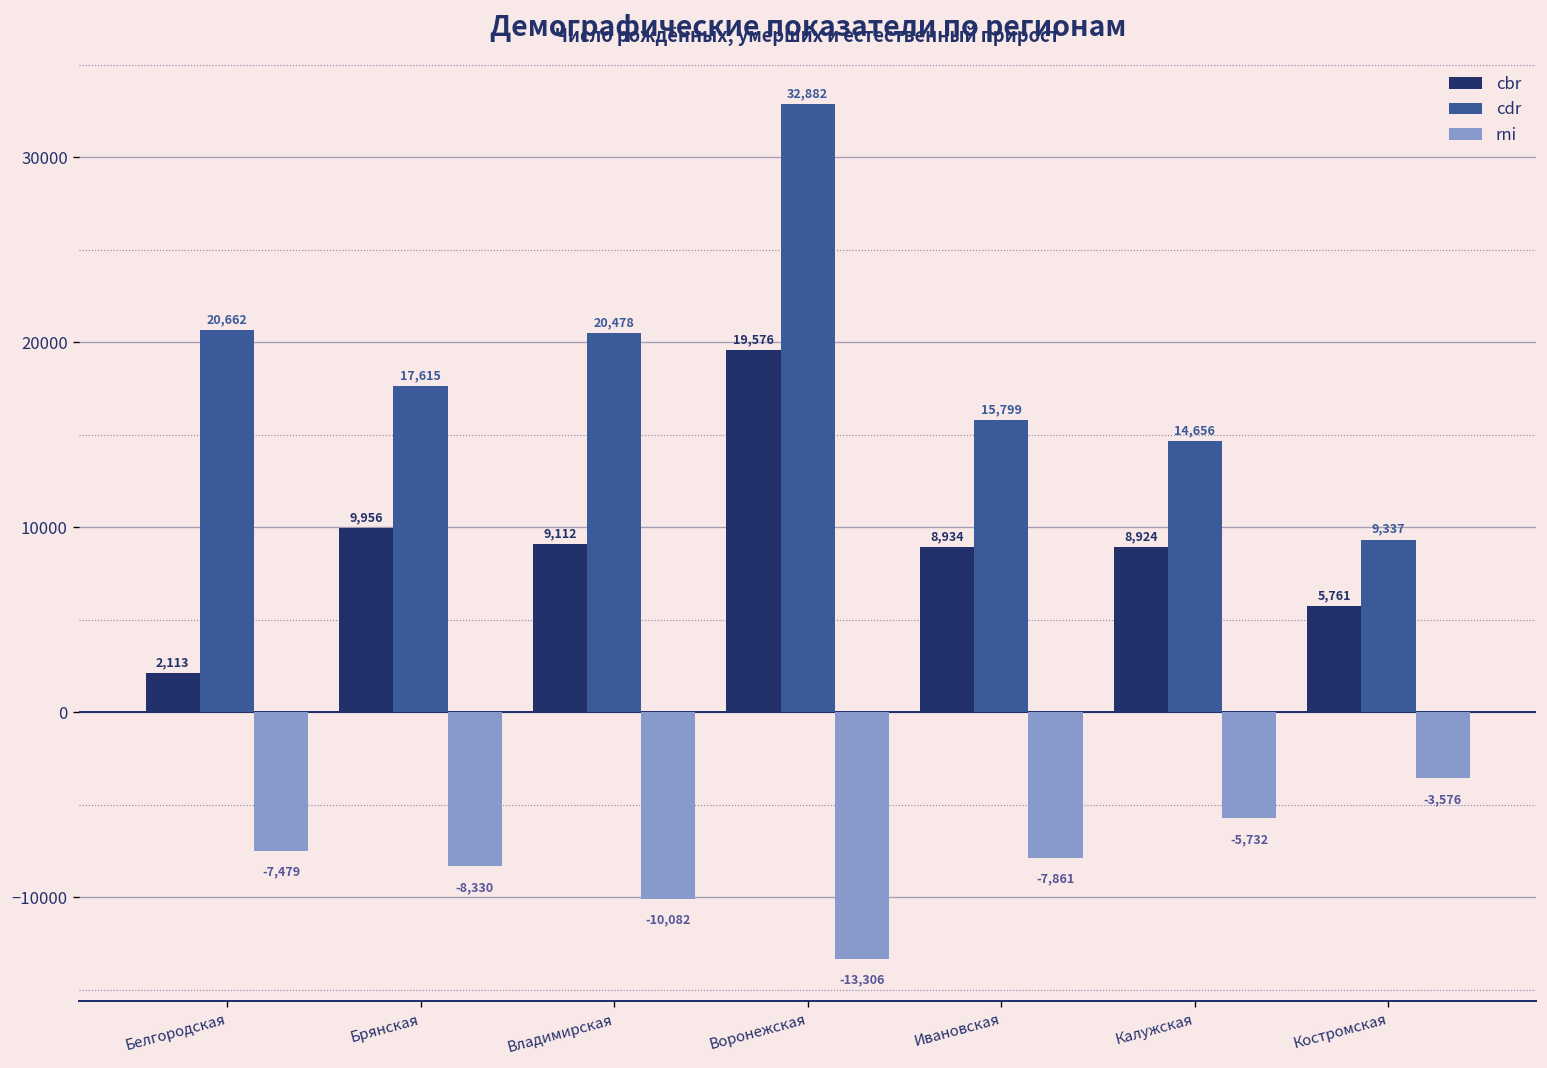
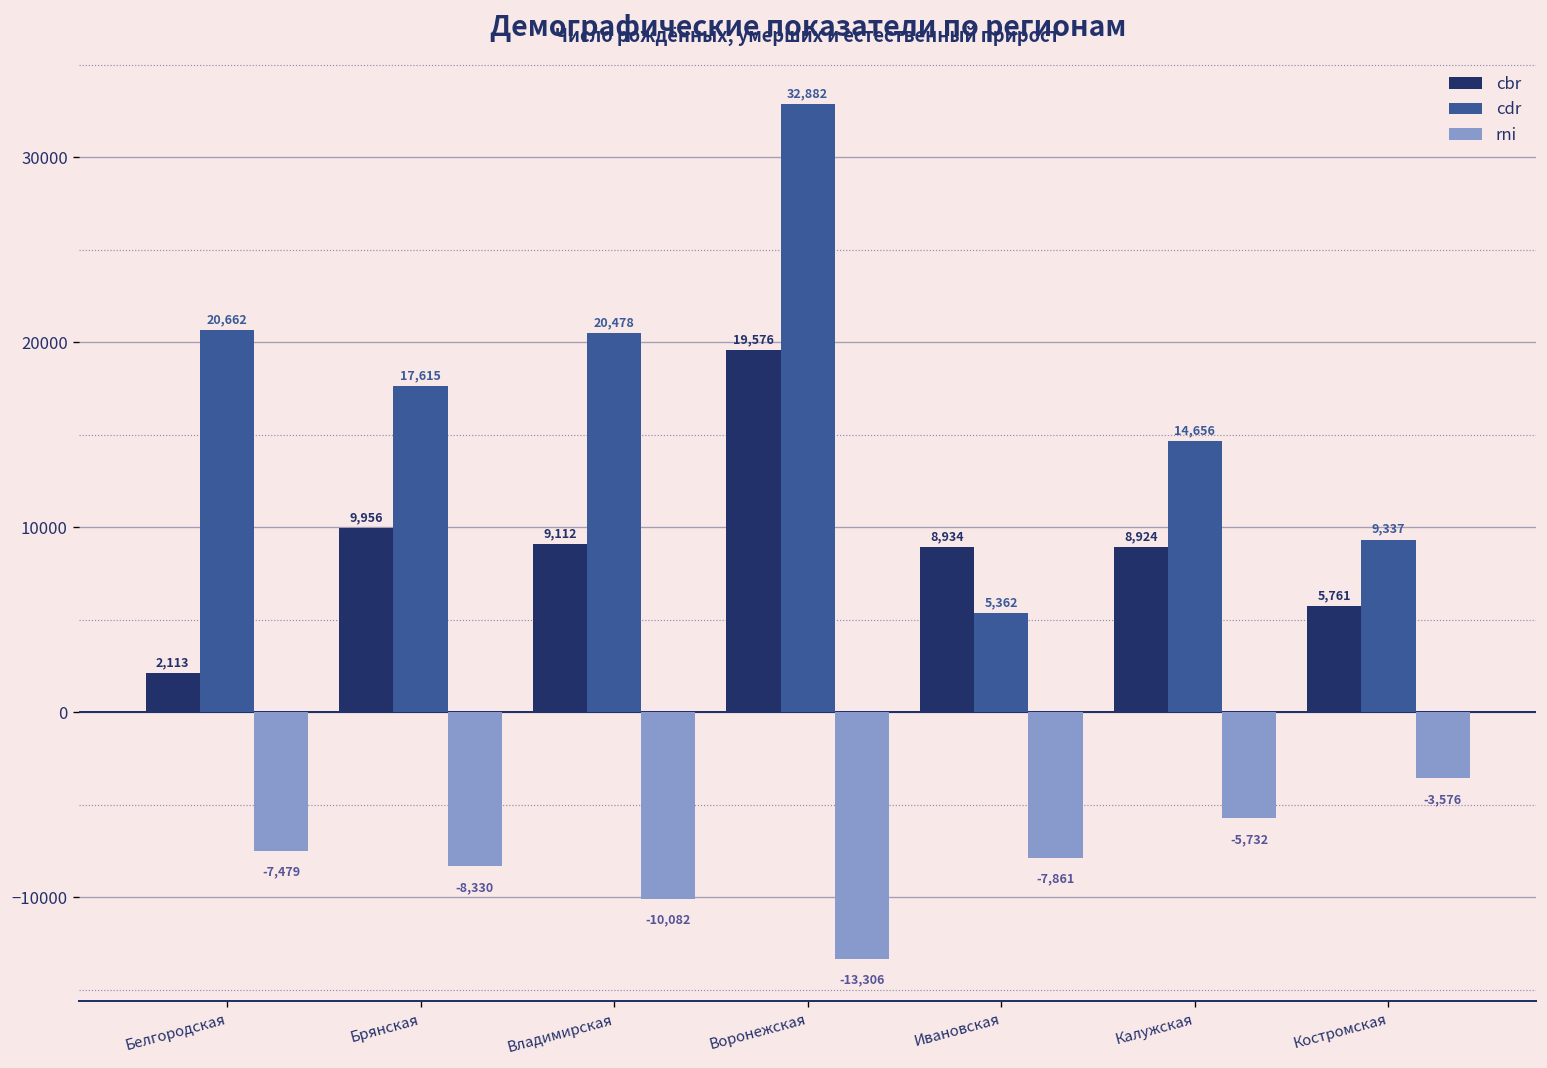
cdr, Ивановская: 15,799 -> 5,362
